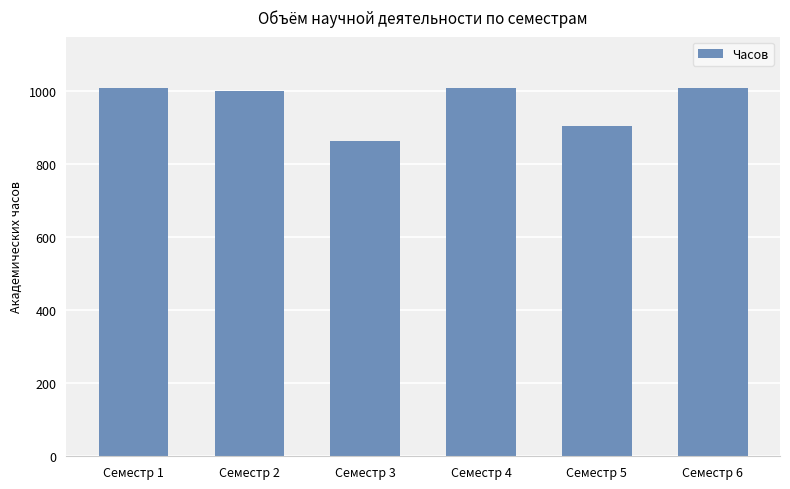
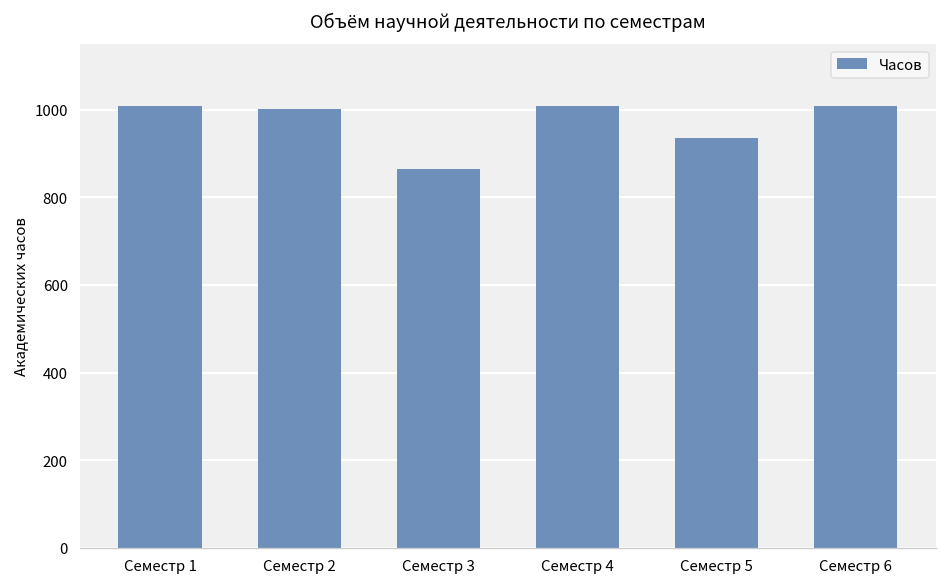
Семестр 5: 910 -> 940
